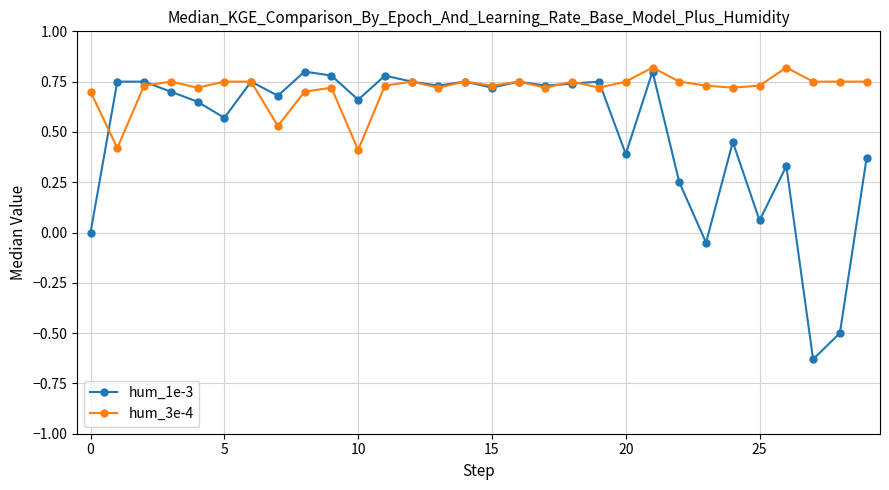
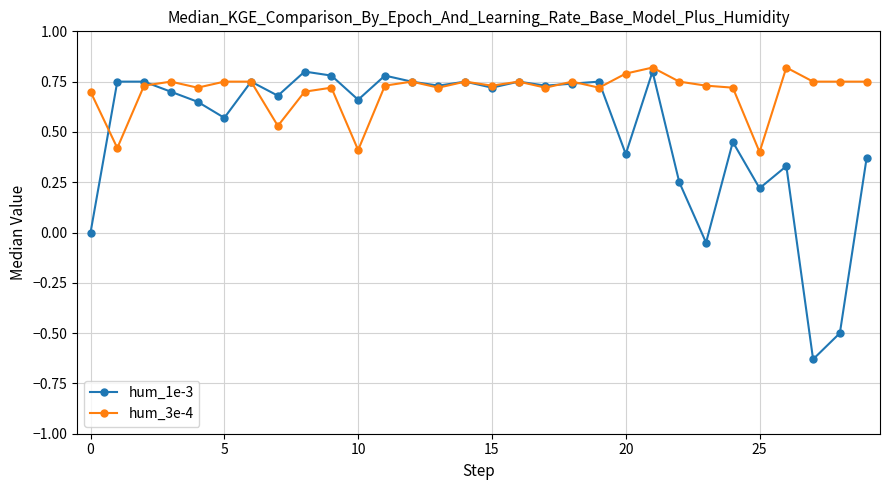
hum_3e-4, 20: 0.75 -> 0.79
hum_1e-3, 25: 0.06 -> 0.22
hum_3e-4, 25: 0.73 -> 0.40
